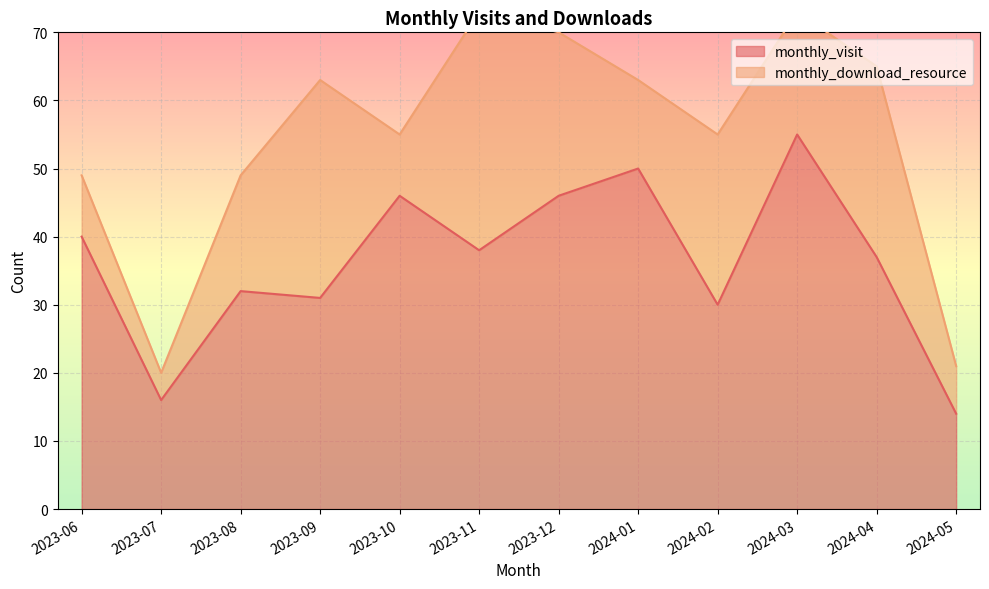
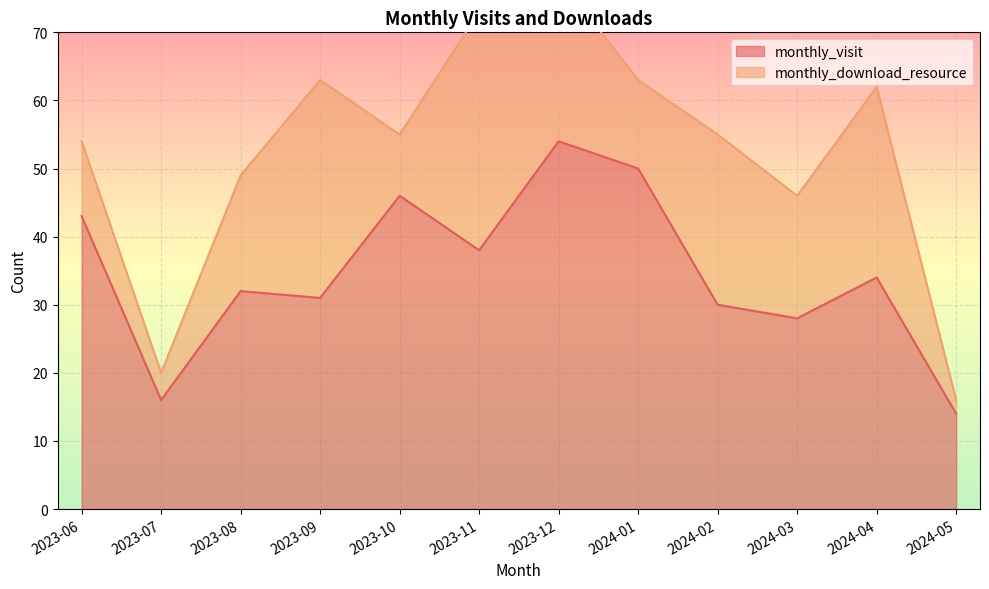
monthly_visit, 2023-06: 40 -> 43
monthly_download_resource, 2023-06: 9 -> 11
monthly_visit, 2023-12: 46 -> 54
monthly_visit, 2024-03: 55 -> 28
monthly_visit, 2024-04: 37 -> 34
monthly_download_resource, 2024-05: 7 -> 2
